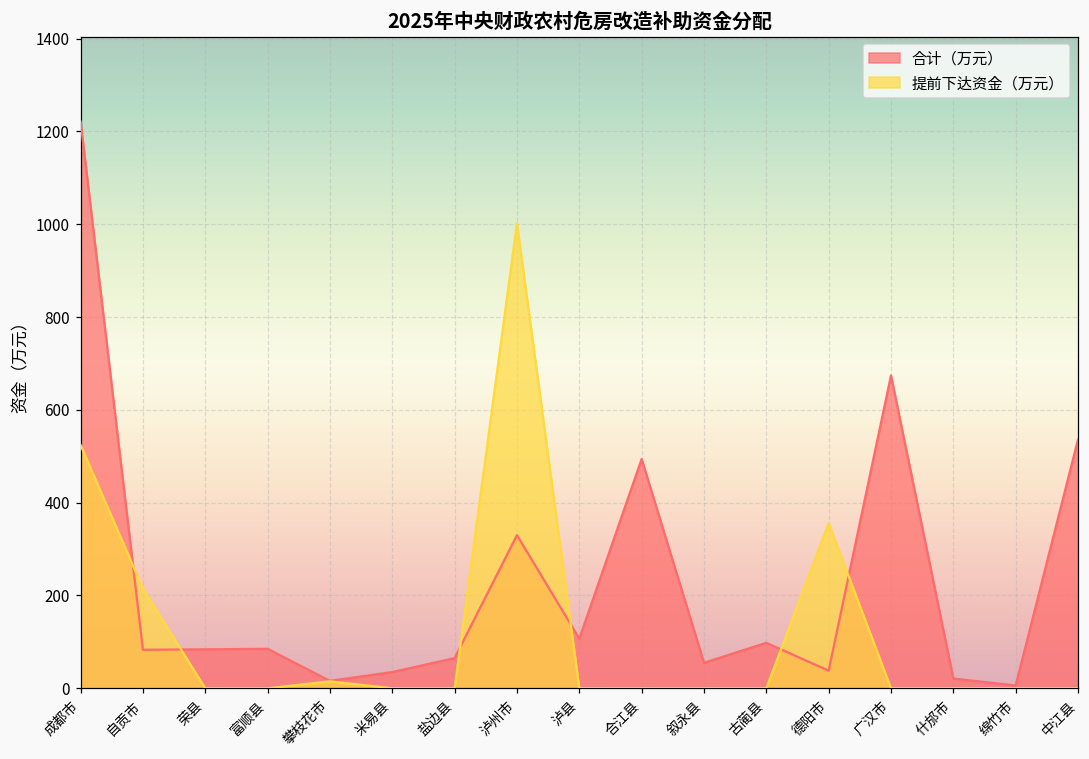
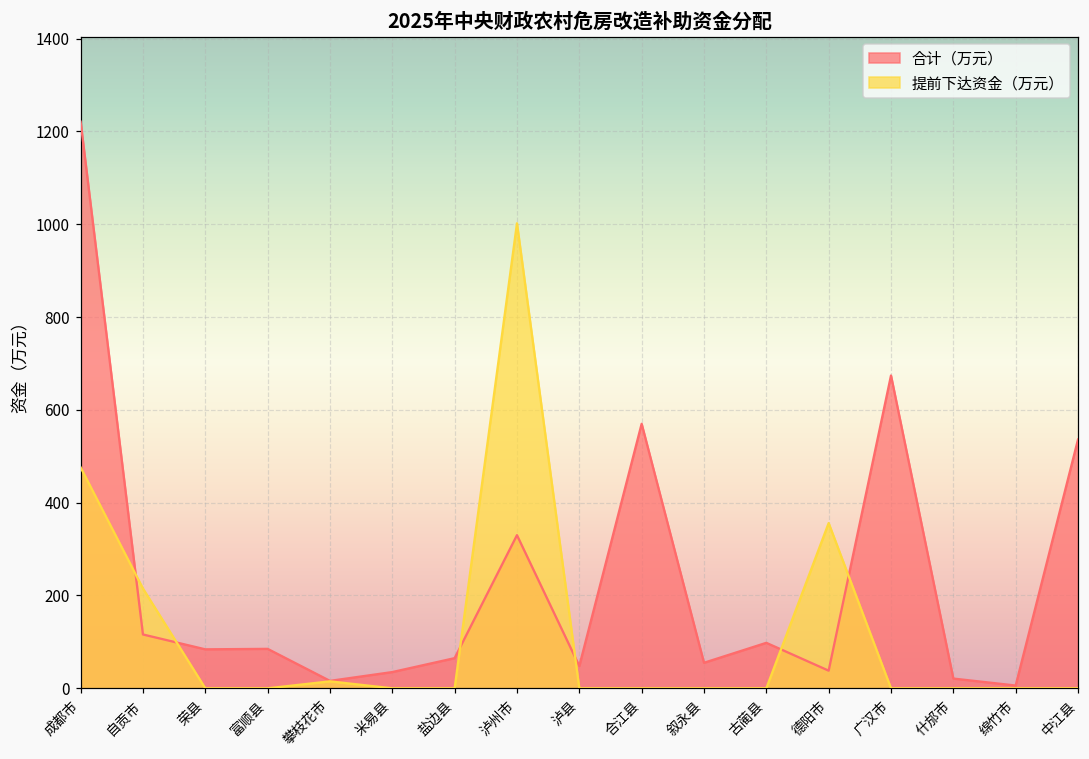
提前下达资金（万元）, 成都市: 520 -> 480
合计（万元）, 自贡市: 80 -> 120
合计（万元）, 泸县: 110 -> 50
合计（万元）, 合江县: 490 -> 570
